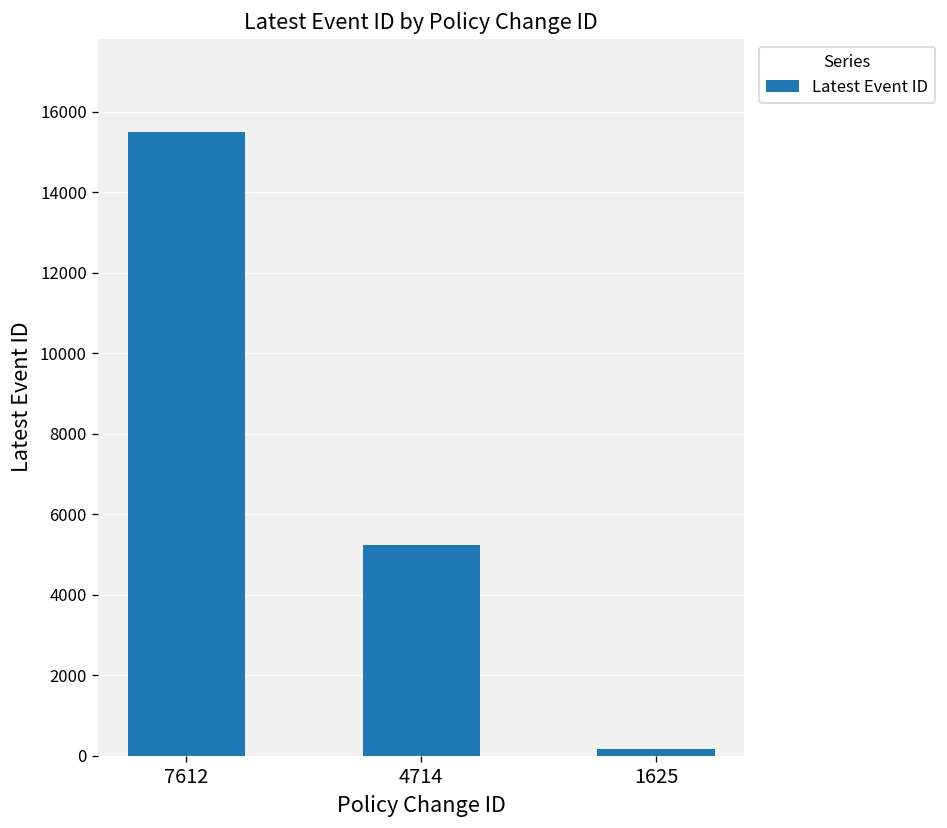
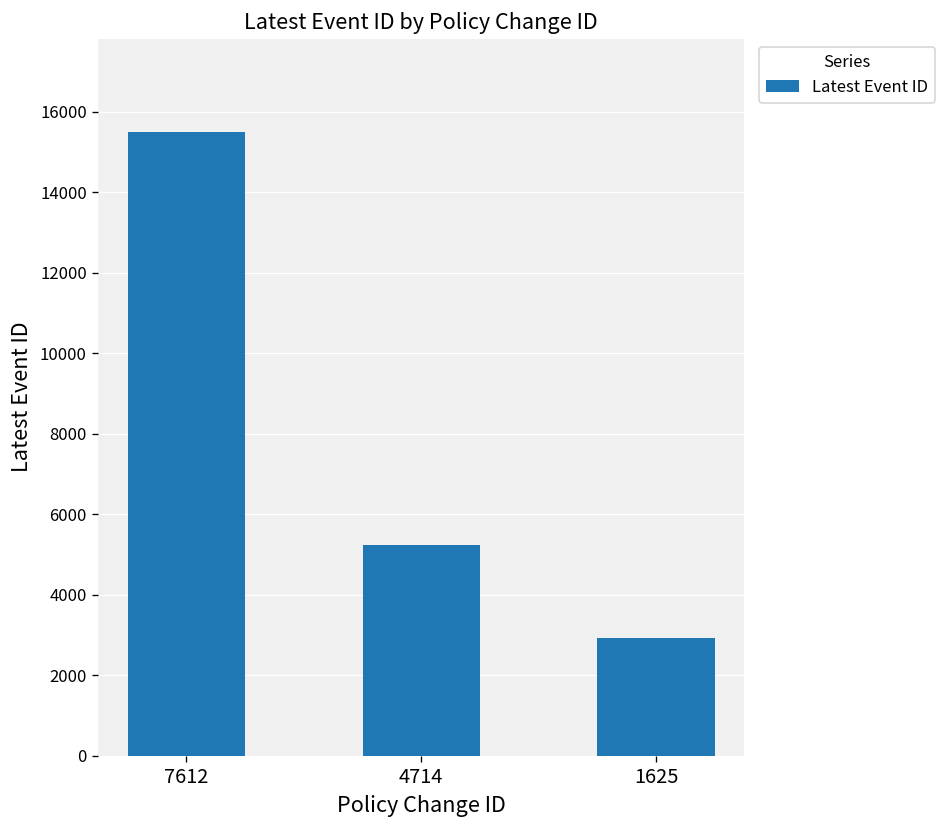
1625: 200 -> 2900
